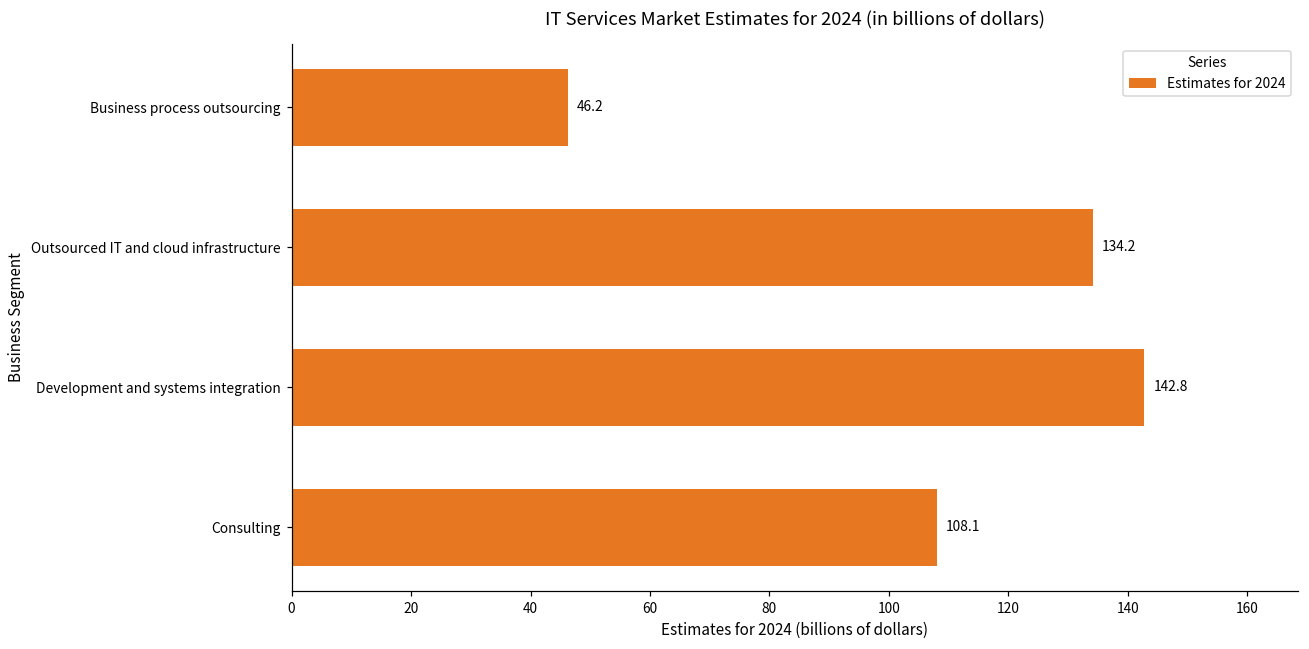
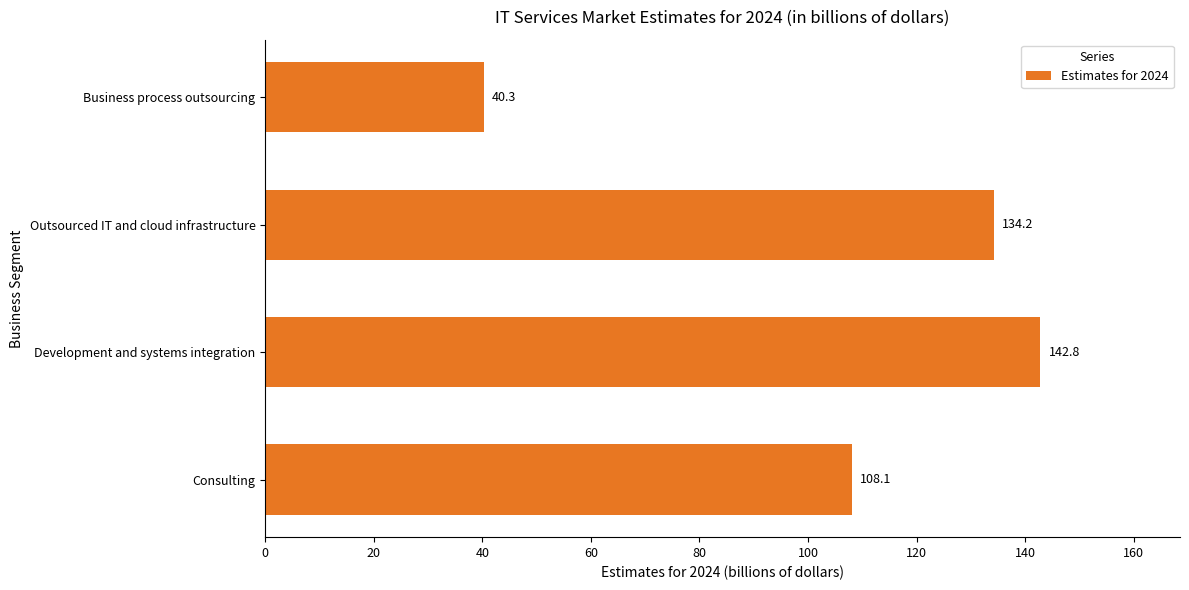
Business process outsourcing: 46.2 -> 40.3
